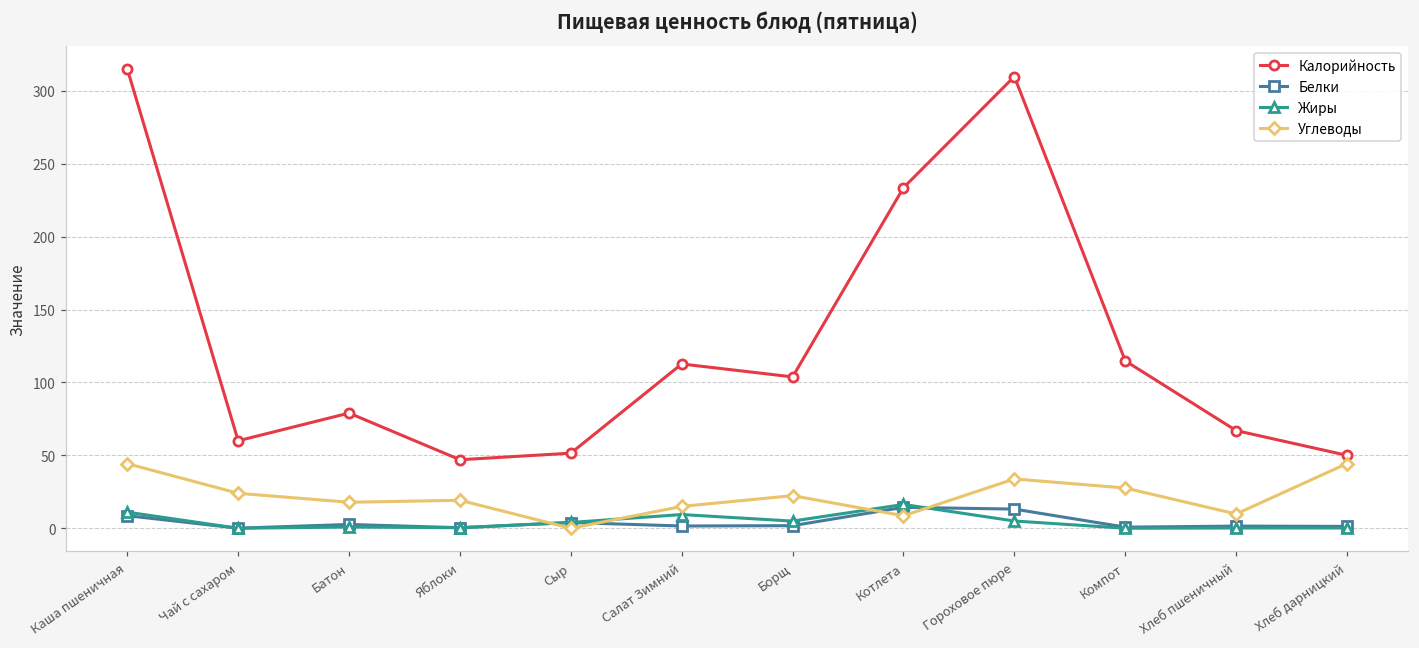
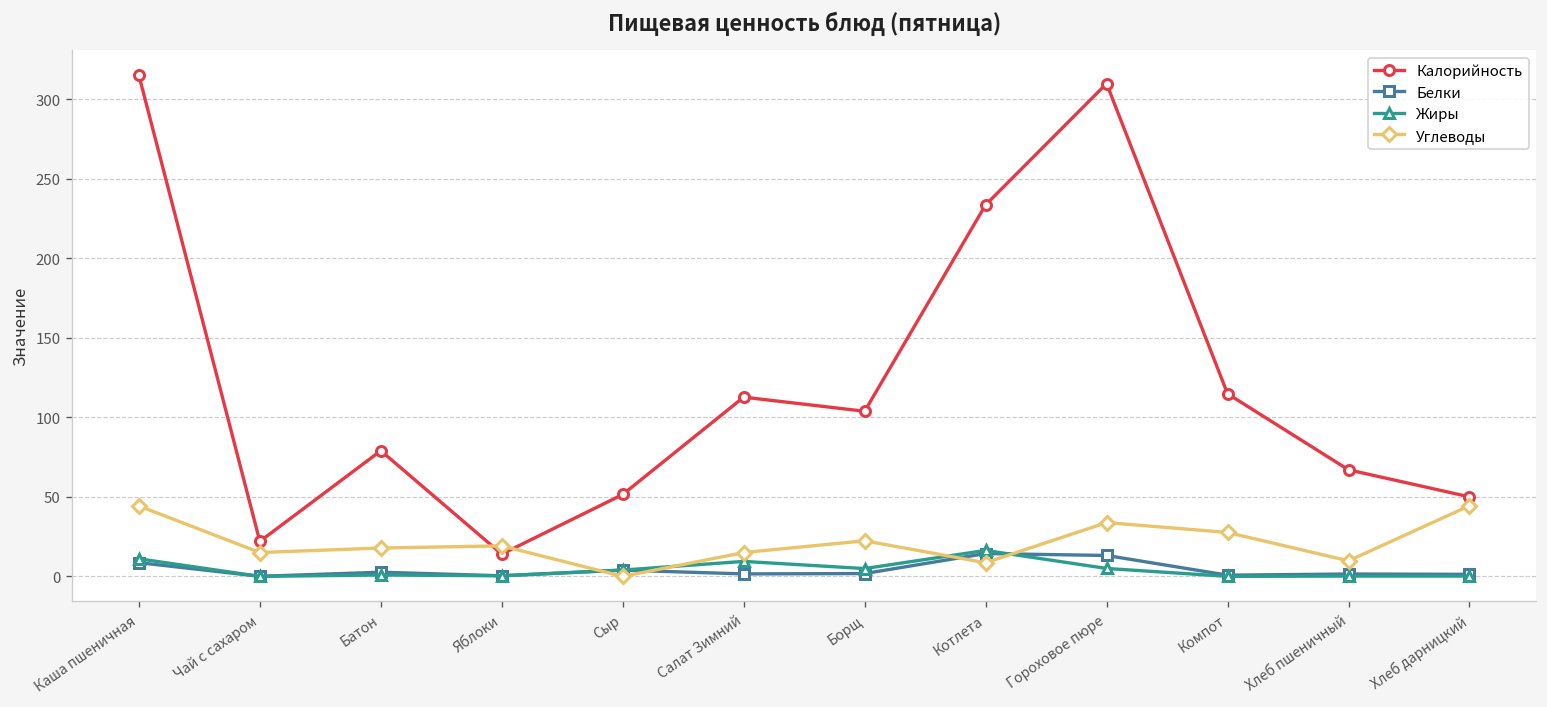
Калорийность, Чай с сахаром: 60 -> 22
Углеводы, Чай с сахаром: 24 -> 15
Калорийность, Яблоки: 47 -> 14
